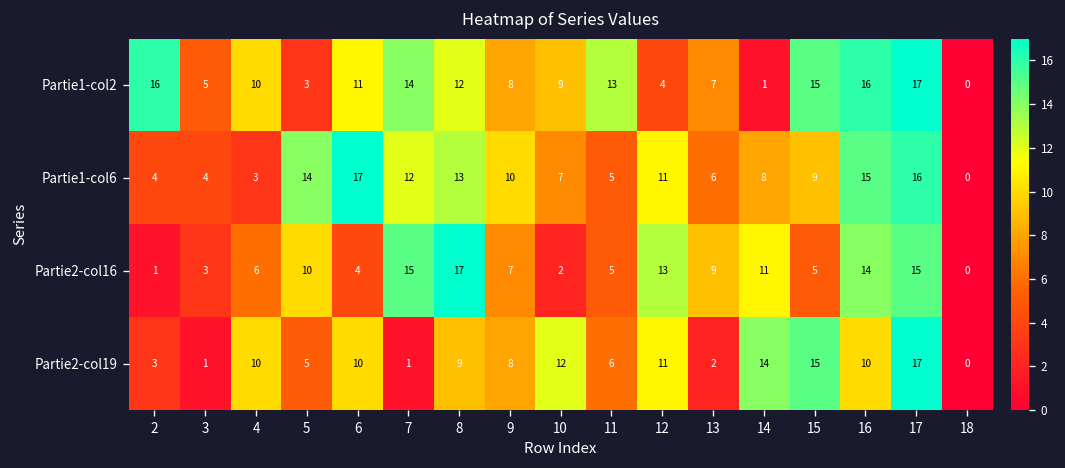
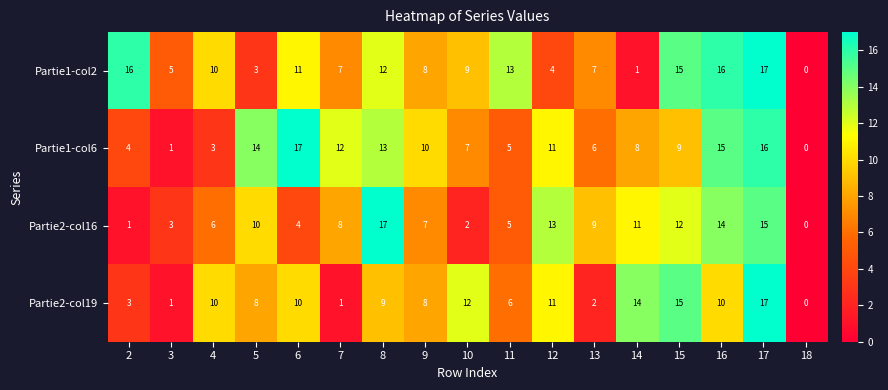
Partie1-col2, 7: 14 -> 7
Partie1-col6, 3: 4 -> 1
Partie2-col16, 7: 15 -> 8
Partie2-col16, 15: 5 -> 12
Partie2-col19, 5: 5 -> 8
